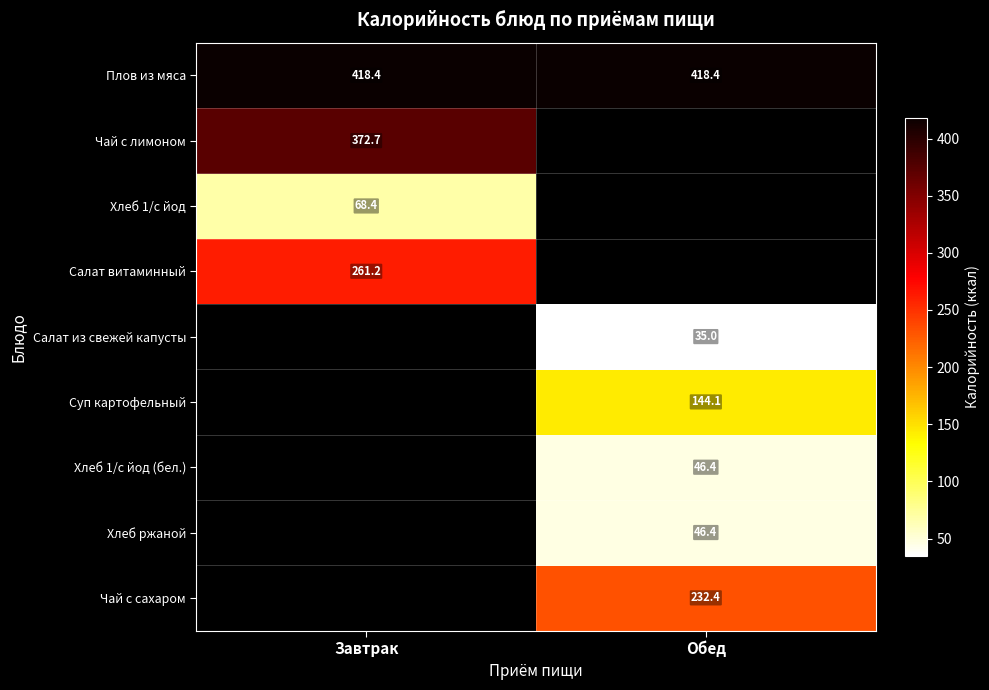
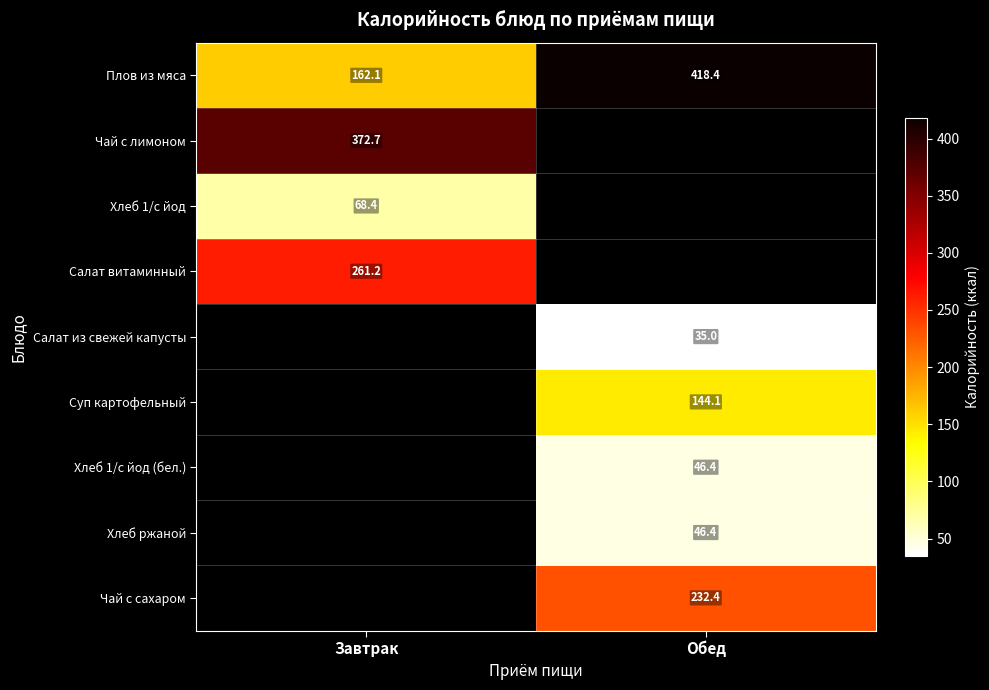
Плов из мяса, Завтрак: 418.4 -> 162.1
